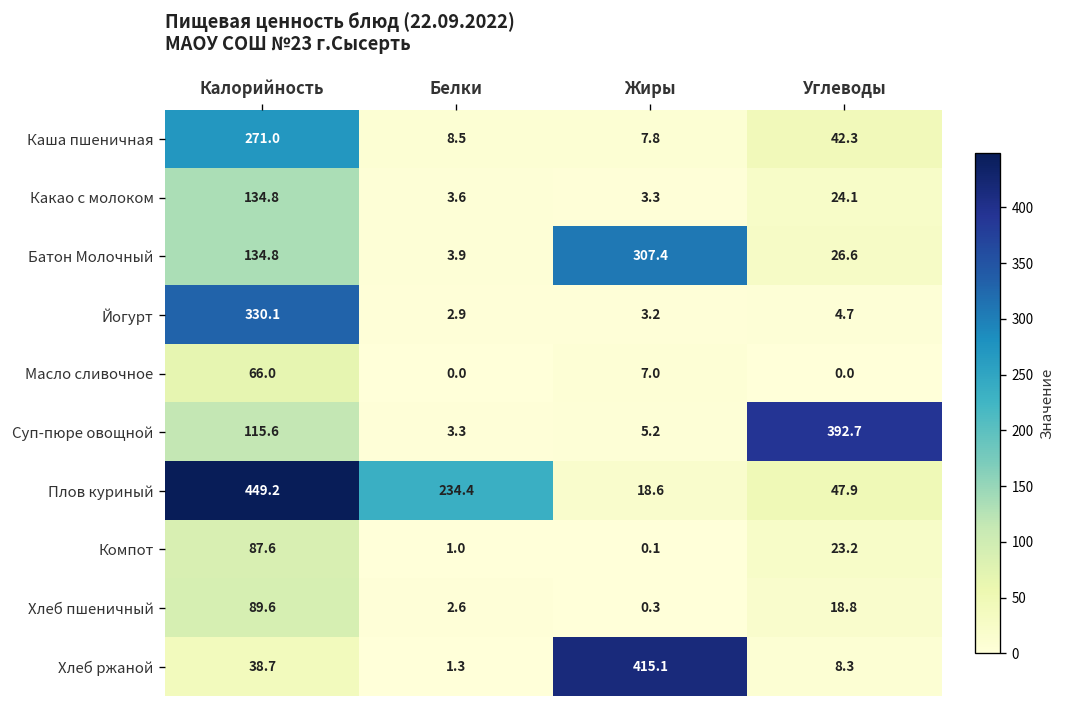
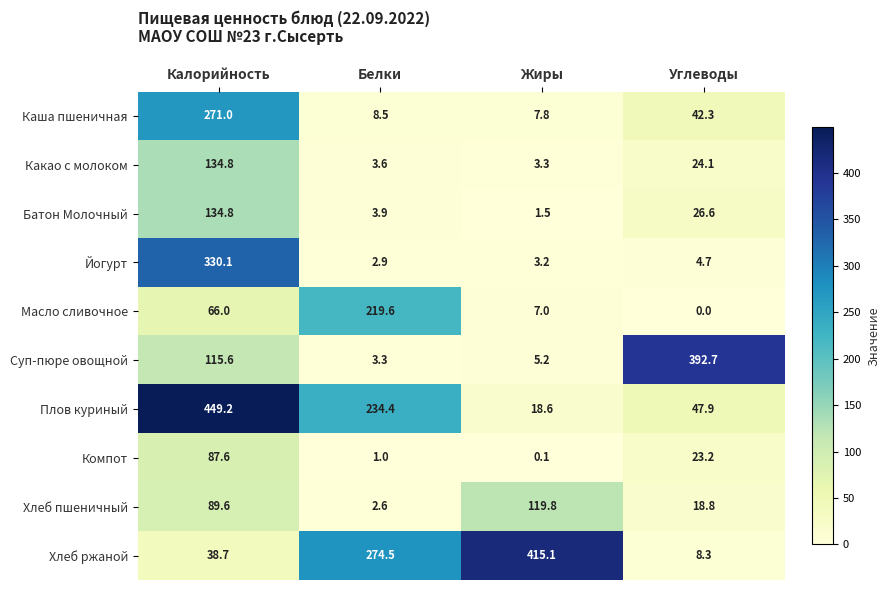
Батон Молочный, Жиры: 307.4 -> 1.5
Масло сливочное, Белки: 0.0 -> 219.6
Хлеб пшеничный, Жиры: 0.3 -> 119.8
Хлеб ржаной, Белки: 1.3 -> 274.5
